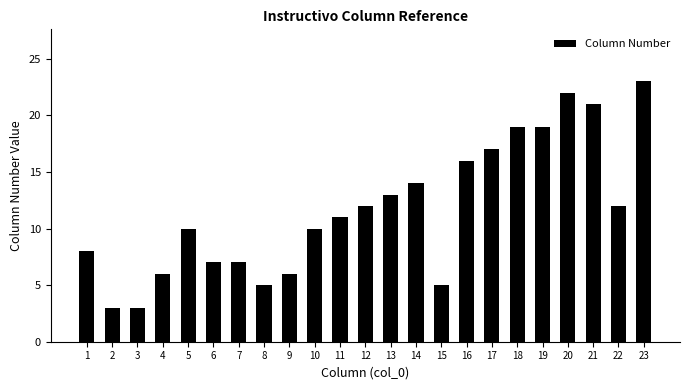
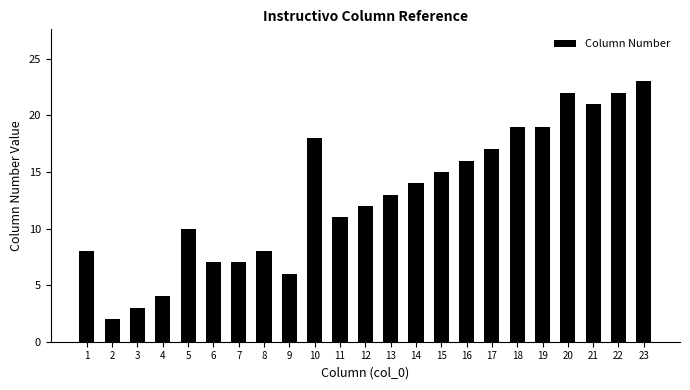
2: 3 -> 2
4: 6 -> 4
8: 5 -> 8
10: 10 -> 18
15: 5 -> 15
22: 12 -> 22
